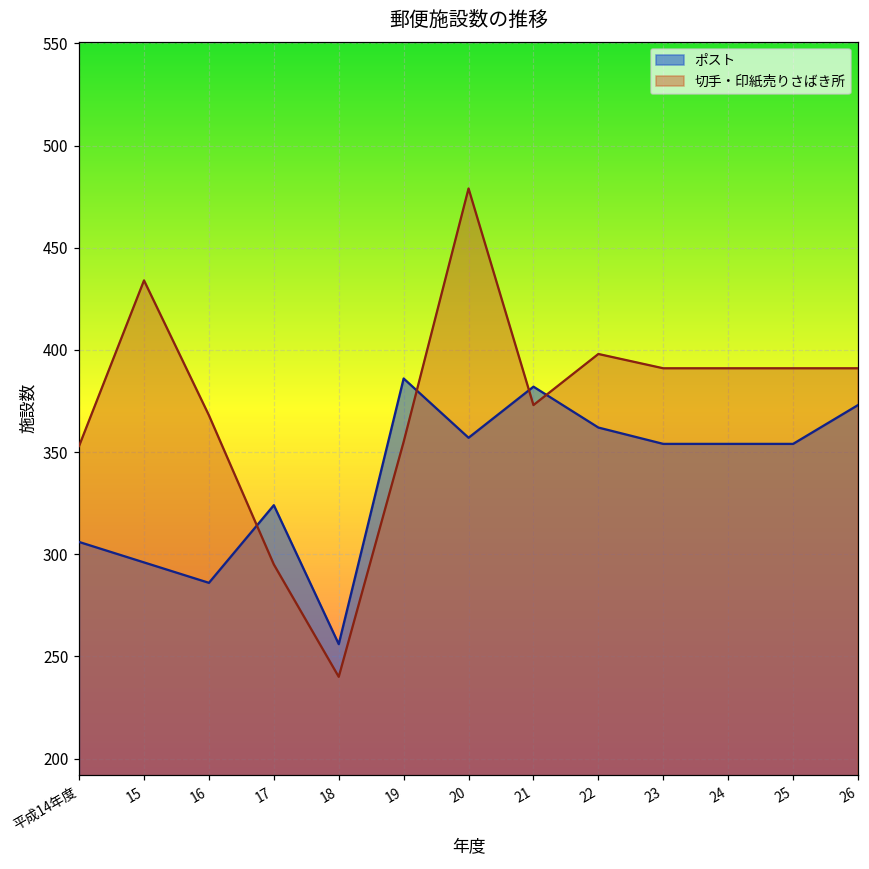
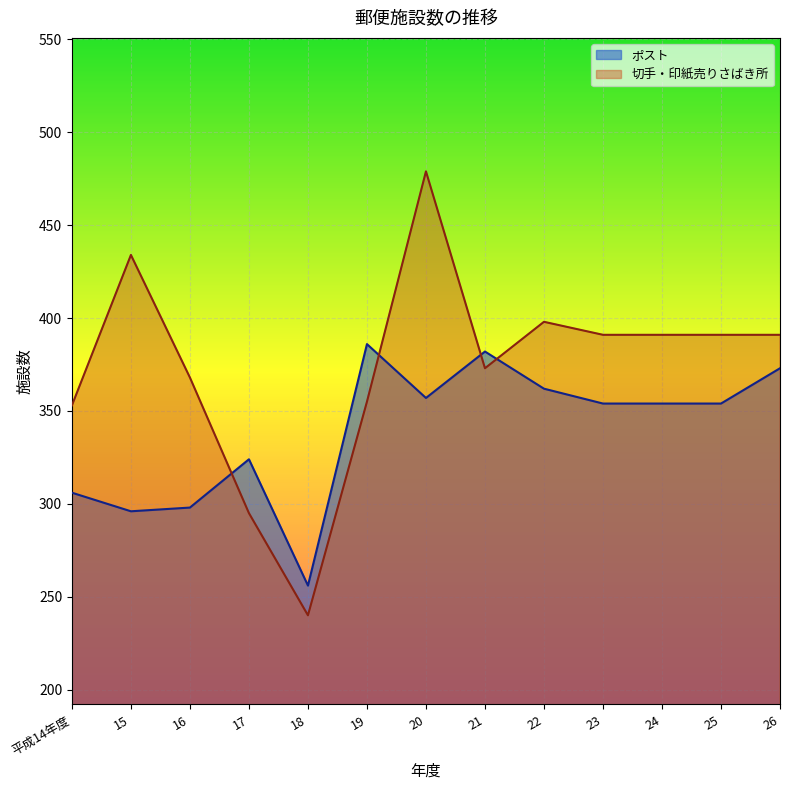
ポスト, 16: 286 -> 298
